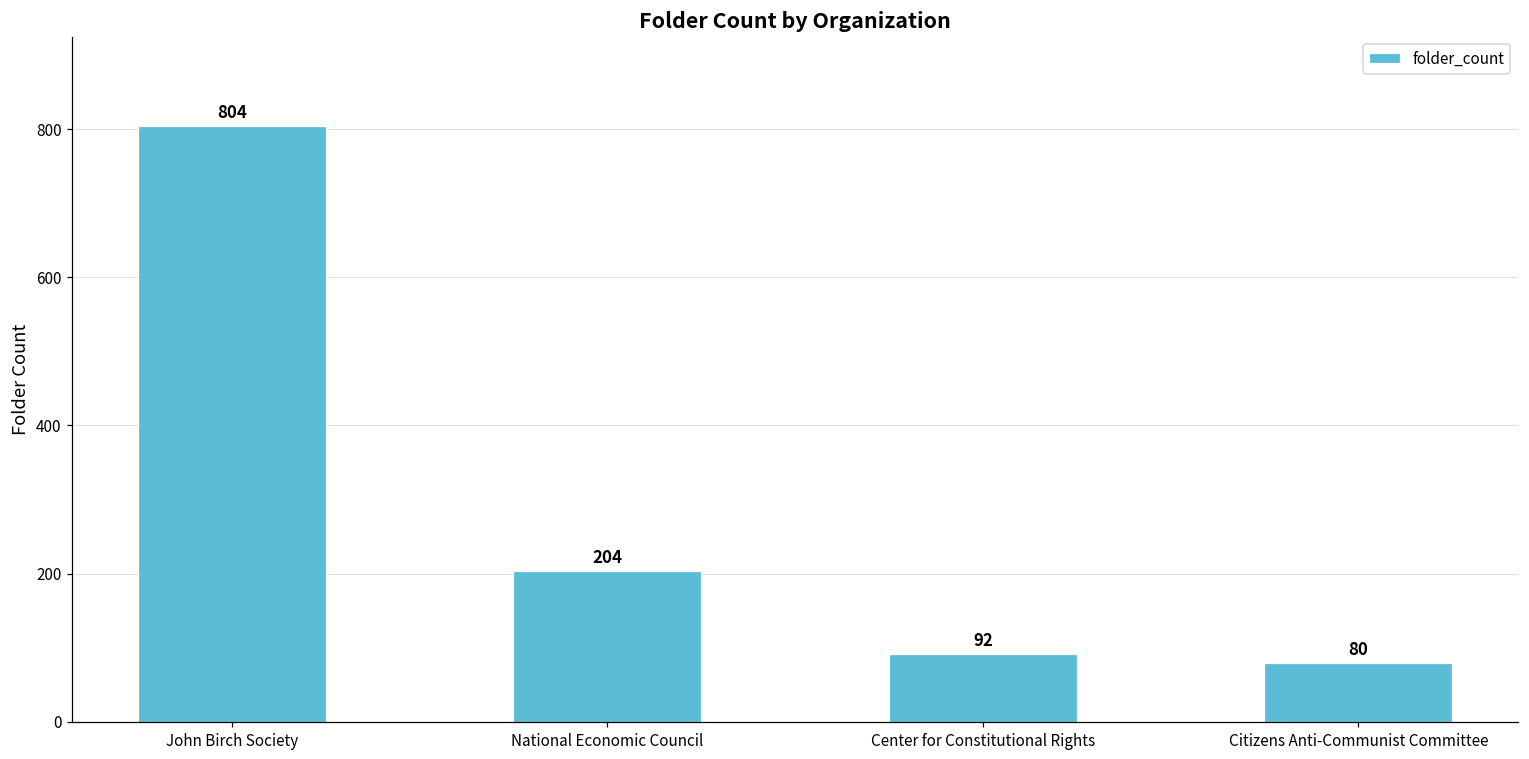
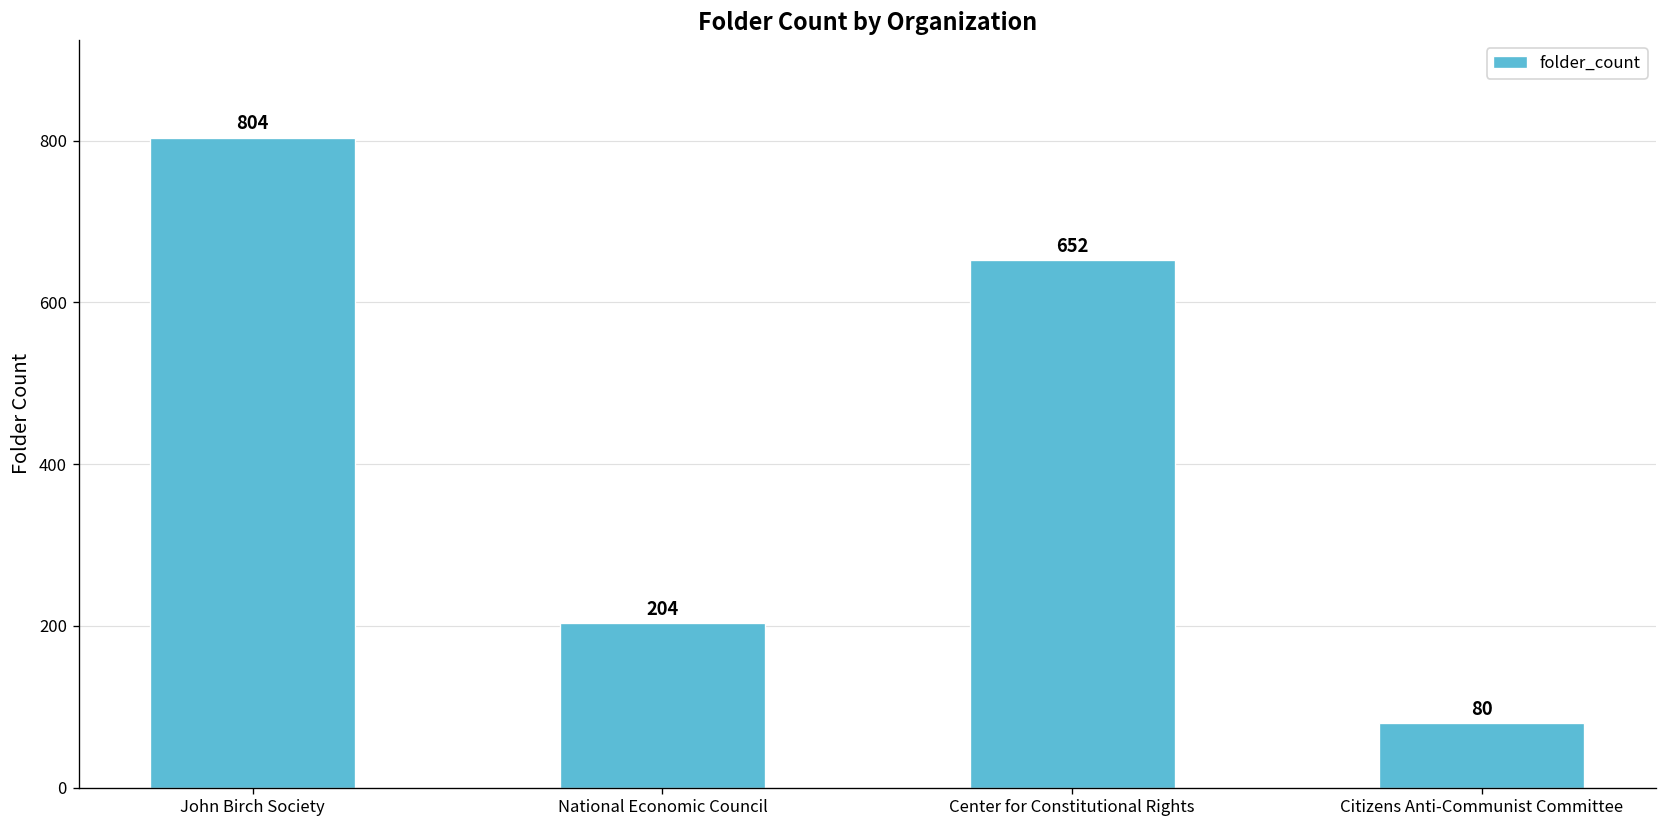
Center for Constitutional Rights: 92 -> 652
